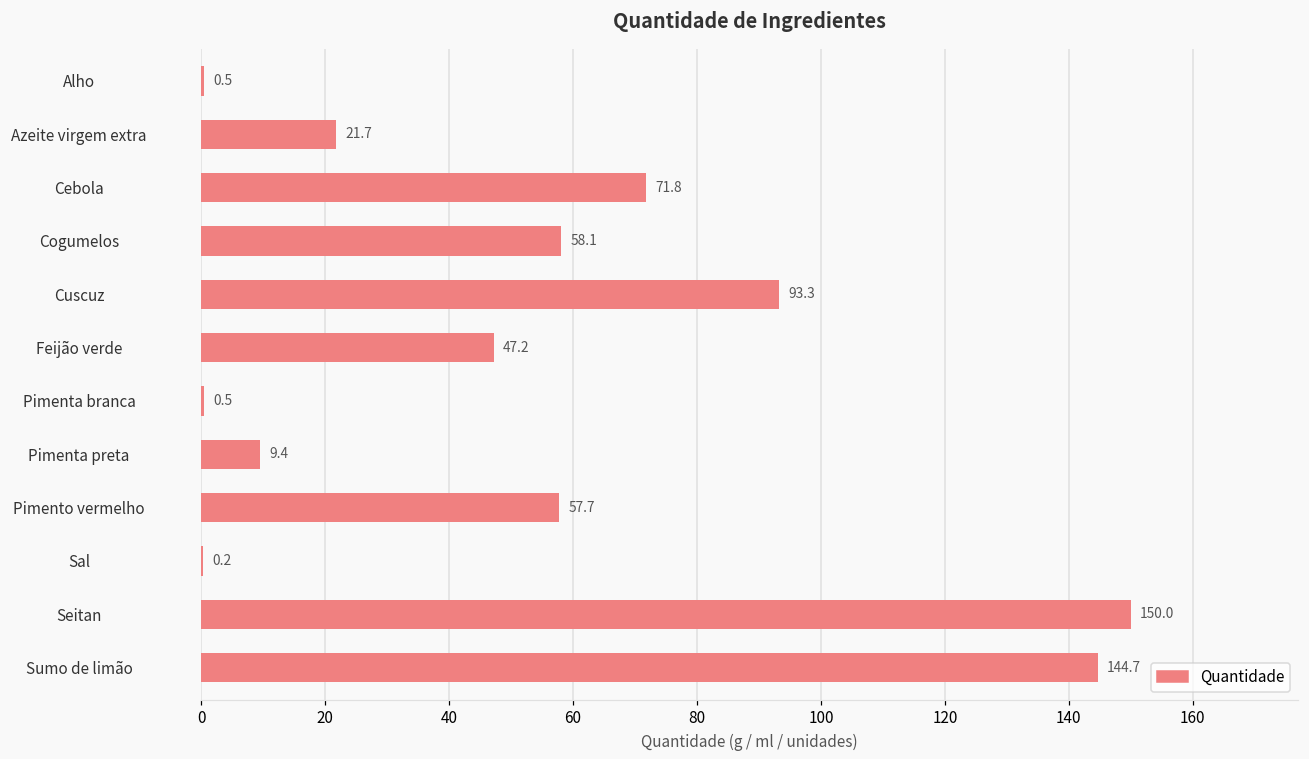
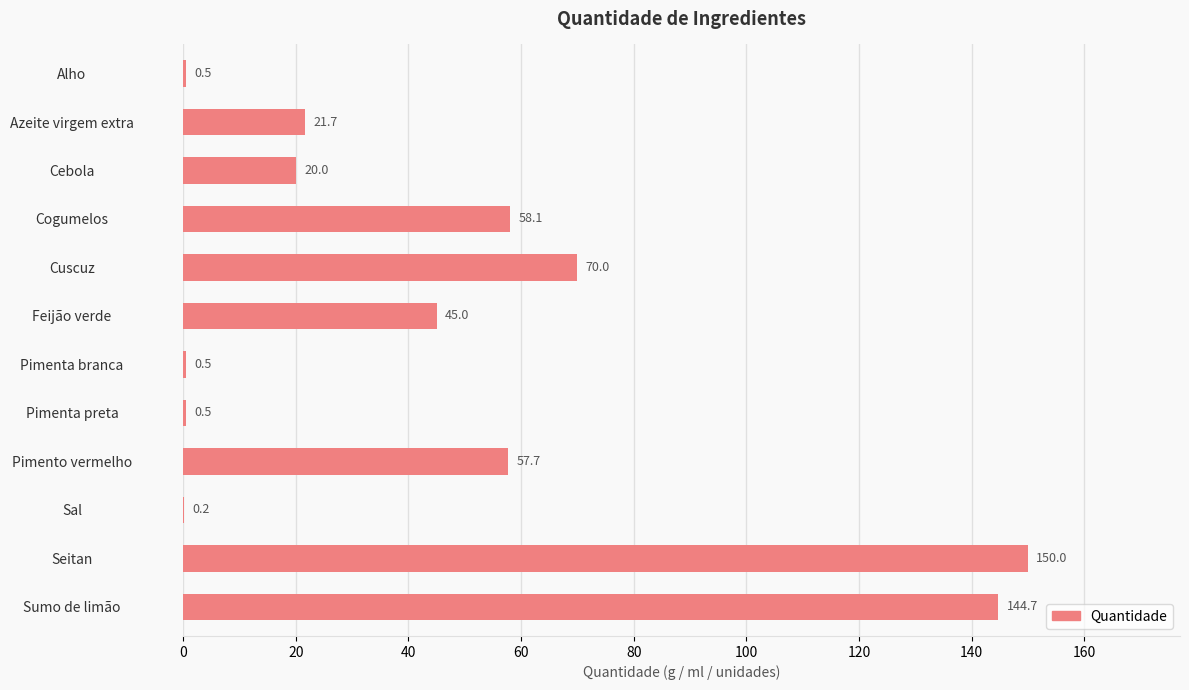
Cebola: 71.8 -> 20.0
Cuscuz: 93.3 -> 70.0
Feijão verde: 47.2 -> 45.0
Pimenta preta: 9.4 -> 0.5
